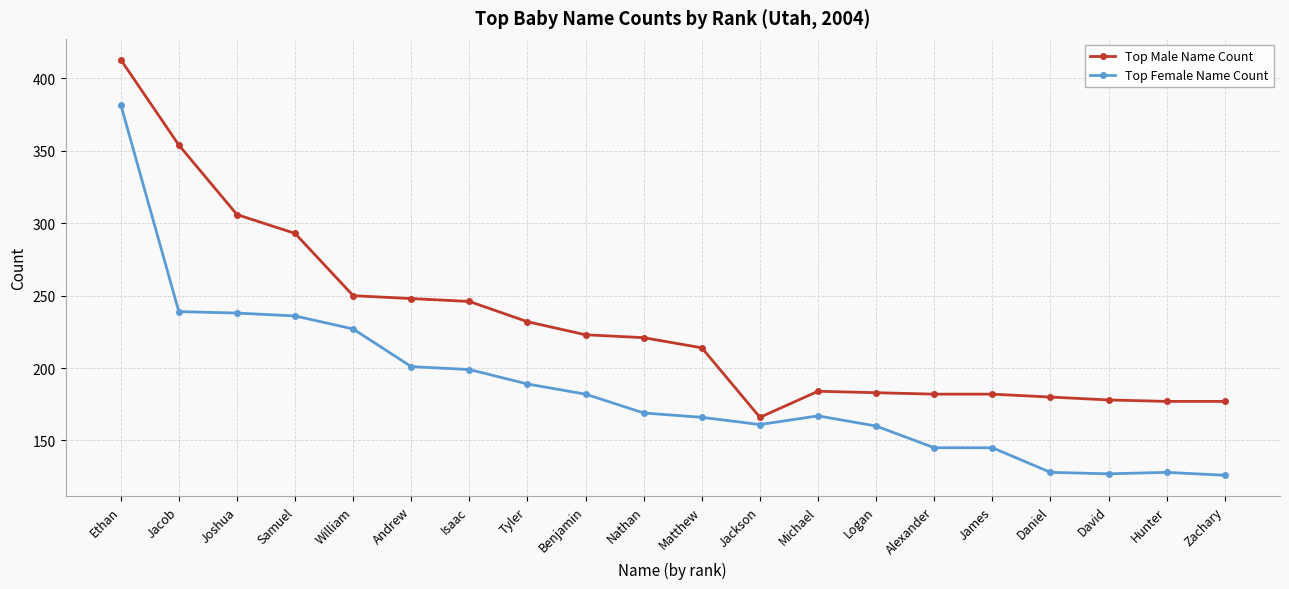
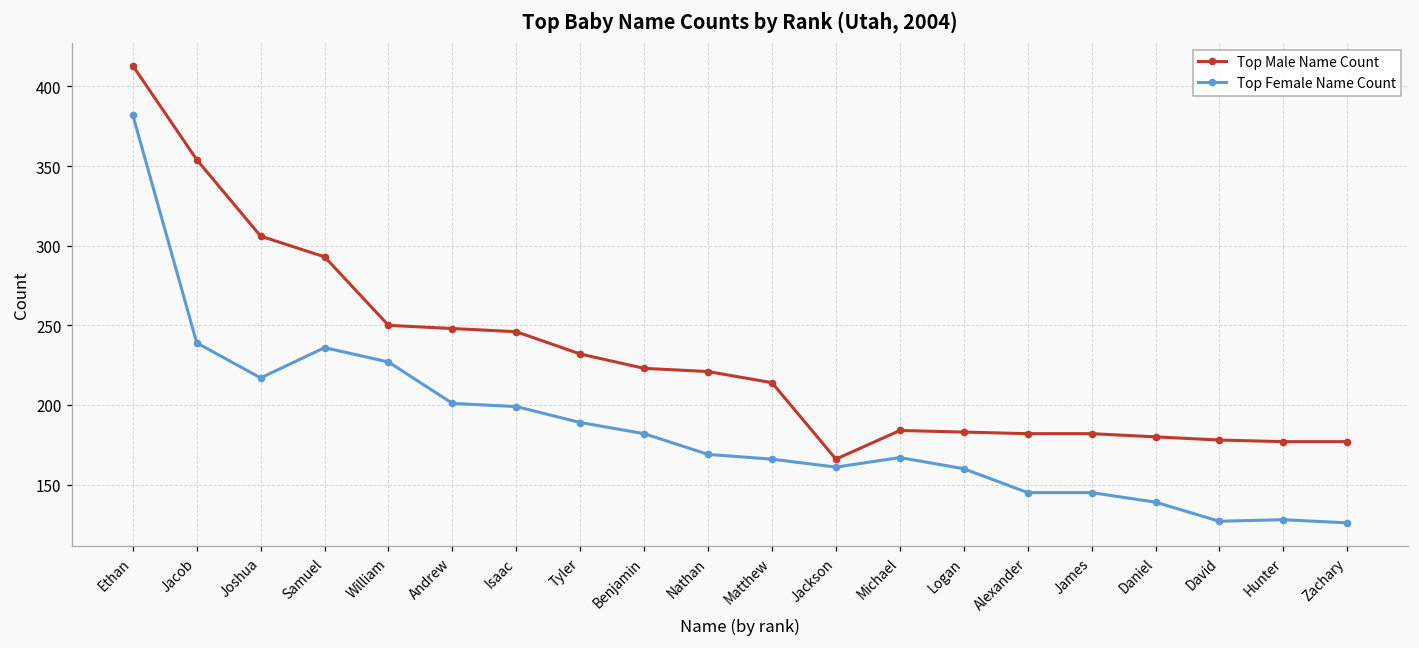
Top Female Name Count, Joshua: 238 -> 217
Top Female Name Count, Daniel: 128 -> 139
